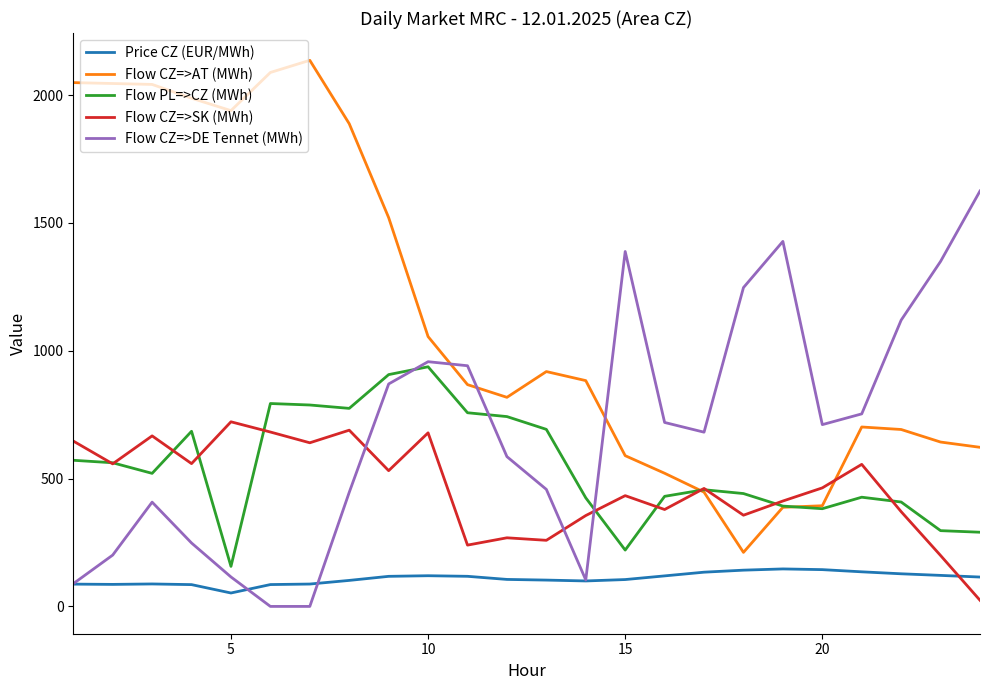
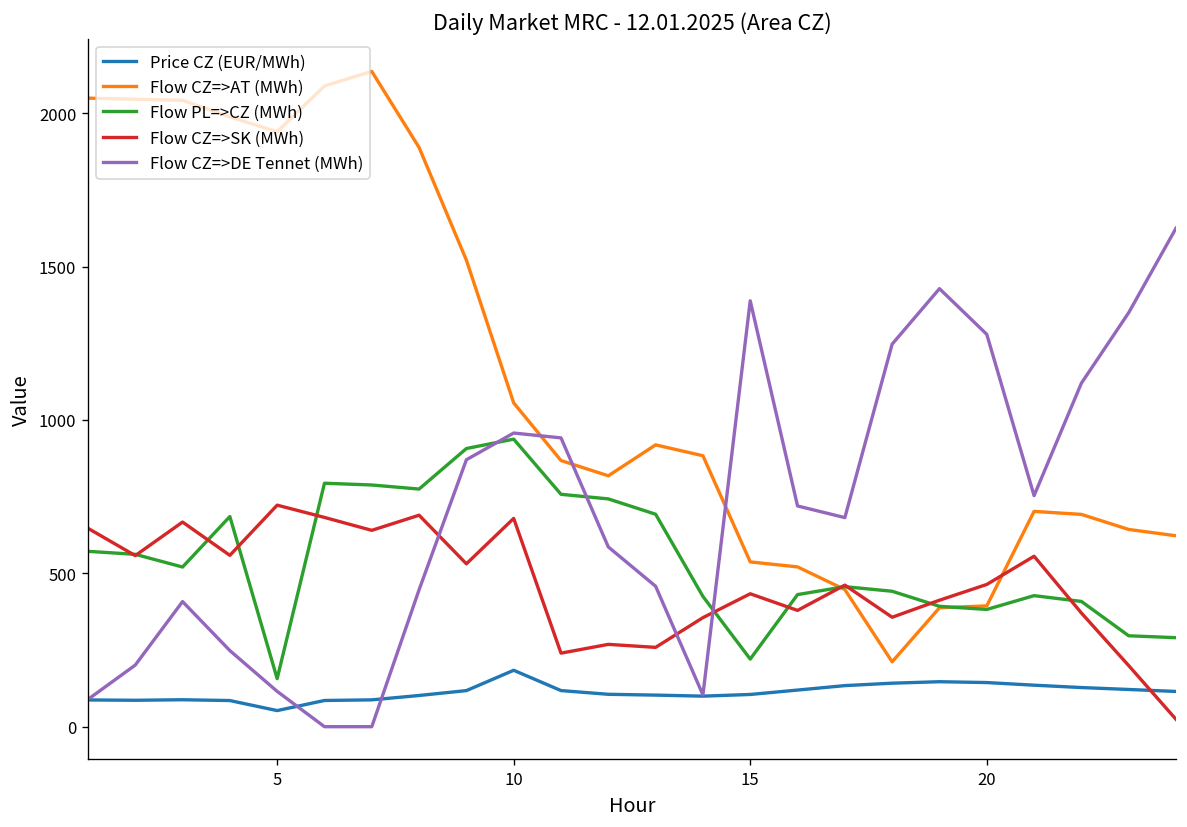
Price CZ (EUR/MWh), 10: 120 -> 180
Flow CZ=>AT (MWh), 15: 590 -> 540
Flow CZ=>DE Tennet (MWh), 20: 710 -> 1280
